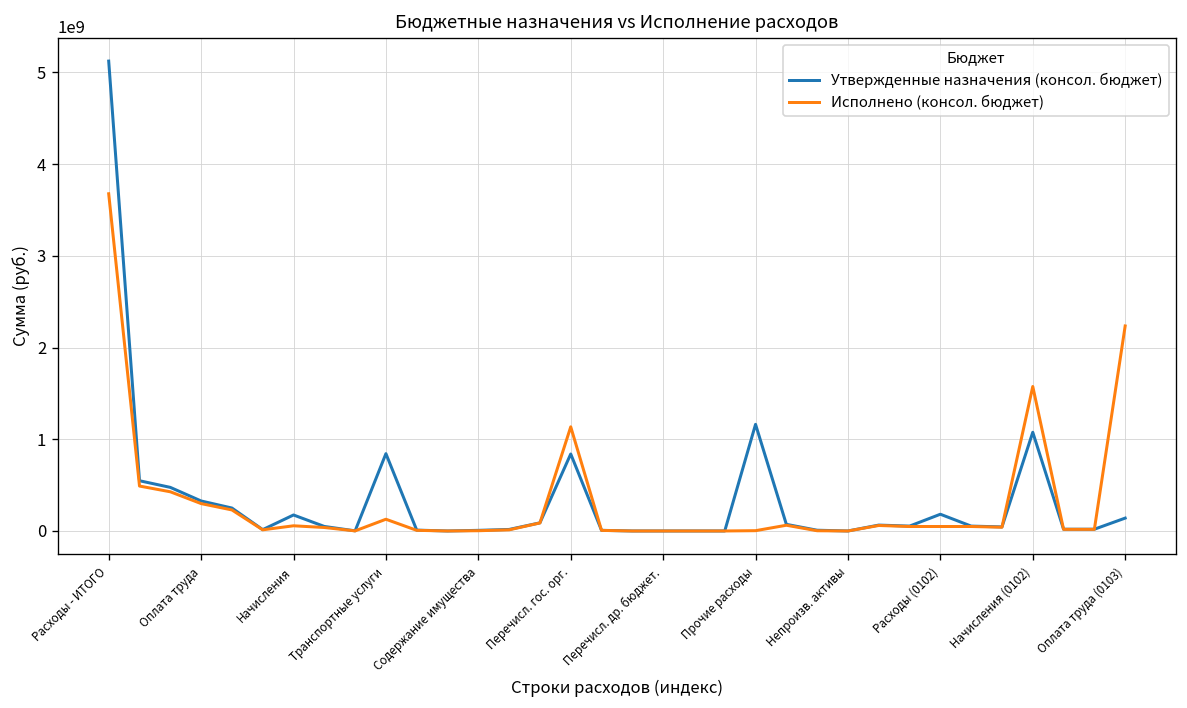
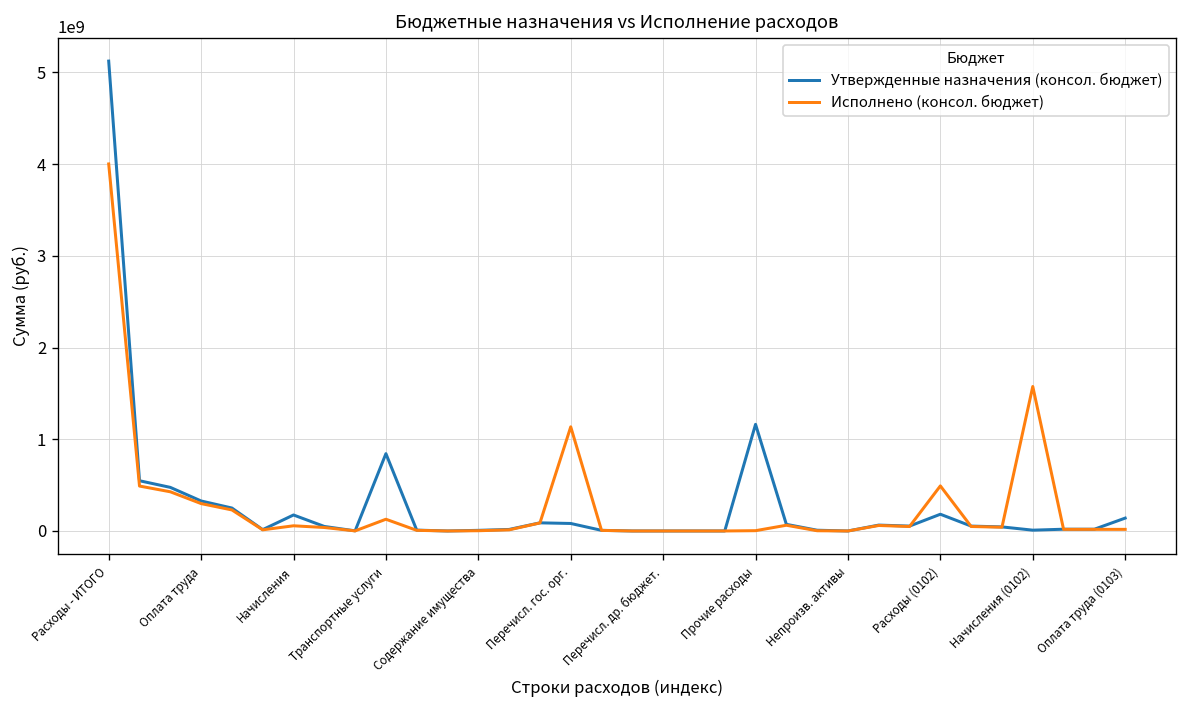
Исполнено (консол. бюджет), Расходы - ИТОГО: 3700000000 -> 4000000000
Утвержденные назначения (консол. бюджет), Перечисл. гос. орг.: 800000000 -> 100000000
Исполнено (консол. бюджет), Расходы (0102): 0 -> 500000000
Утвержденные назначения (консол. бюджет), Начисления (0102): 1100000000 -> 0
Исполнено (консол. бюджет), Оплата труда (0103): 2200000000 -> 0
